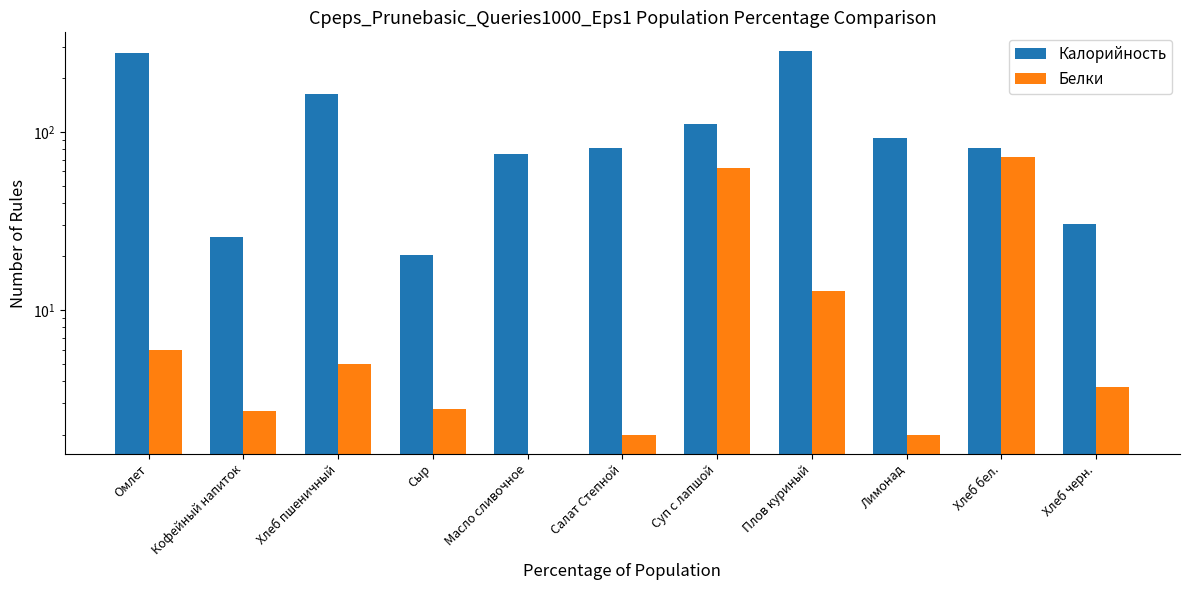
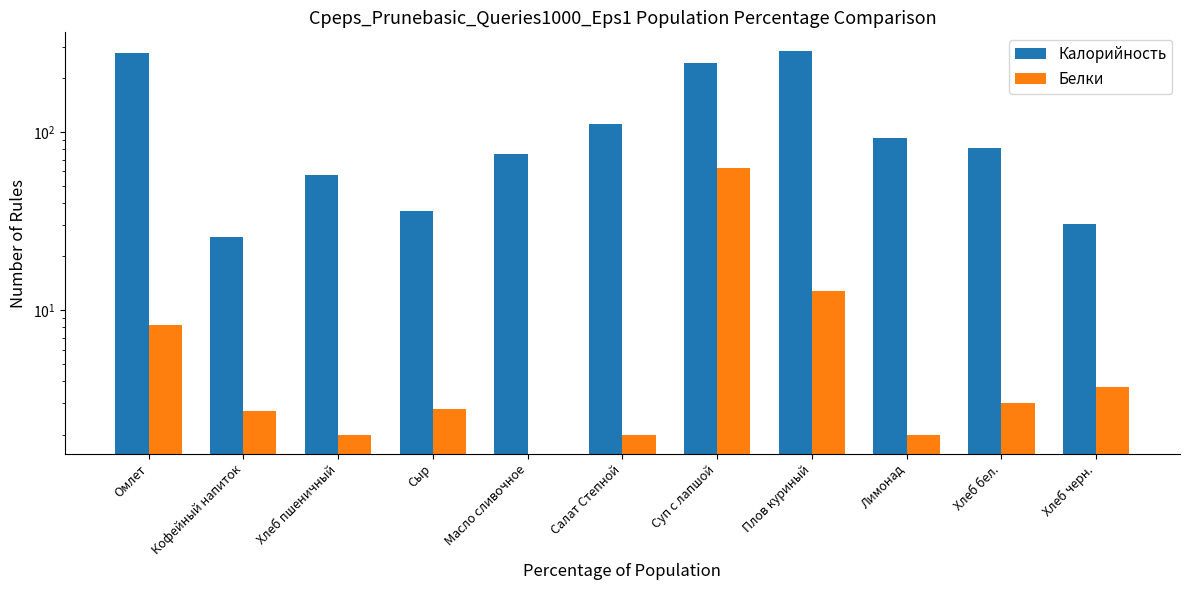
Белки, Омлет: 6.0 -> 8
Калорийность, Хлеб пшеничный: 160 -> 57
Белки, Хлеб пшеничный: 5 -> 2
Калорийность, Сыр: 20 -> 36
Калорийность, Салат Степной: 80 -> 110
Калорийность, Суп с лапшой: 110 -> 240
Белки, Хлеб бел.: 72 -> 3.0
